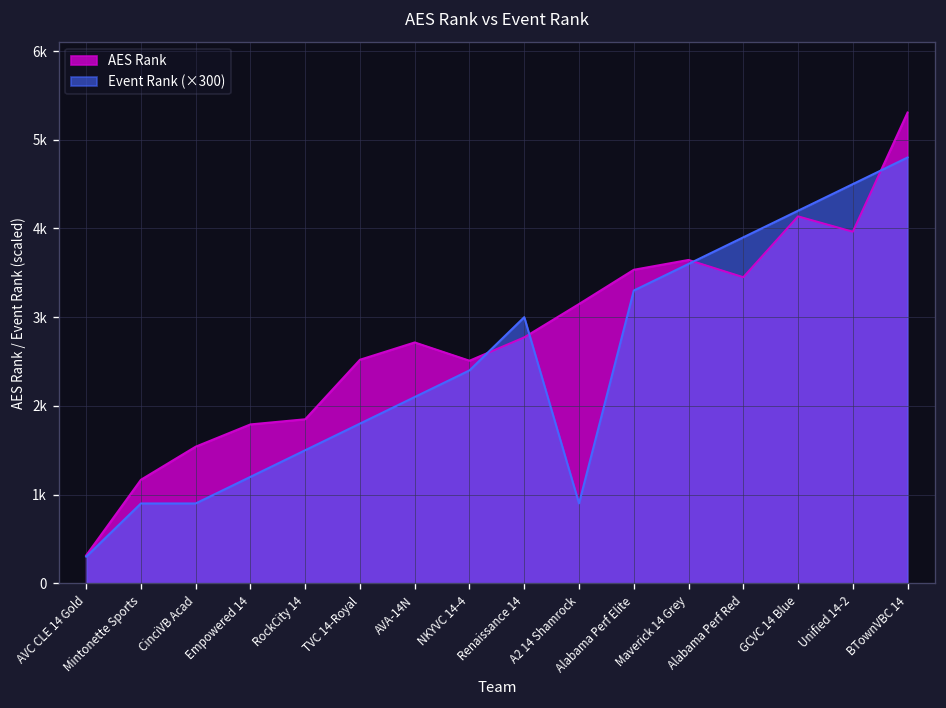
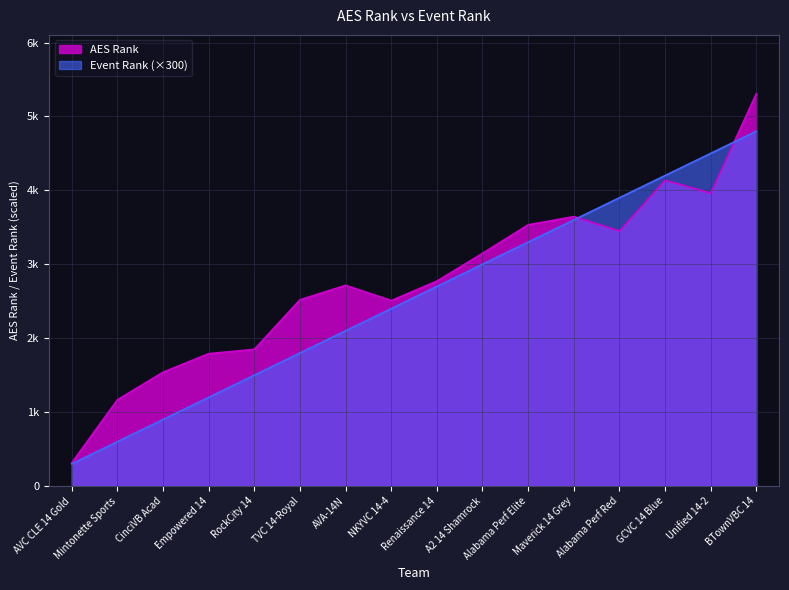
Event Rank (×300), Mintonette Sports: 900 -> 600
Event Rank (×300), Renaissance 14: 3000 -> 2700
Event Rank (×300), A2 14 Shamrock: 900 -> 3000
